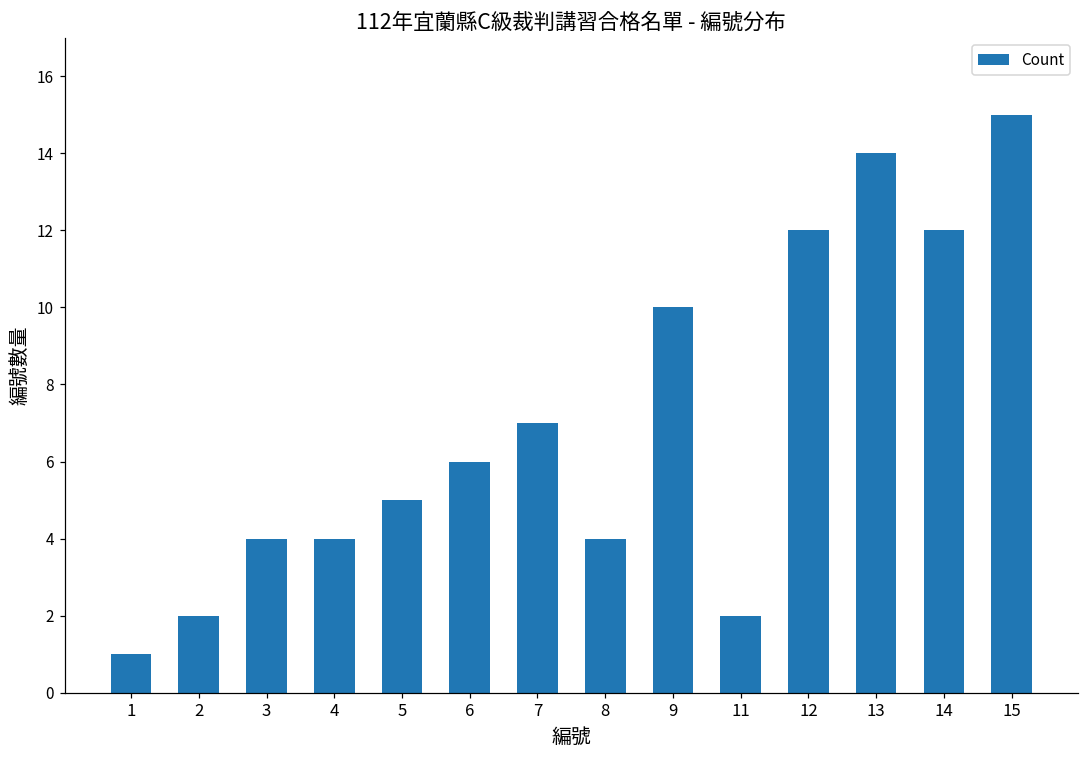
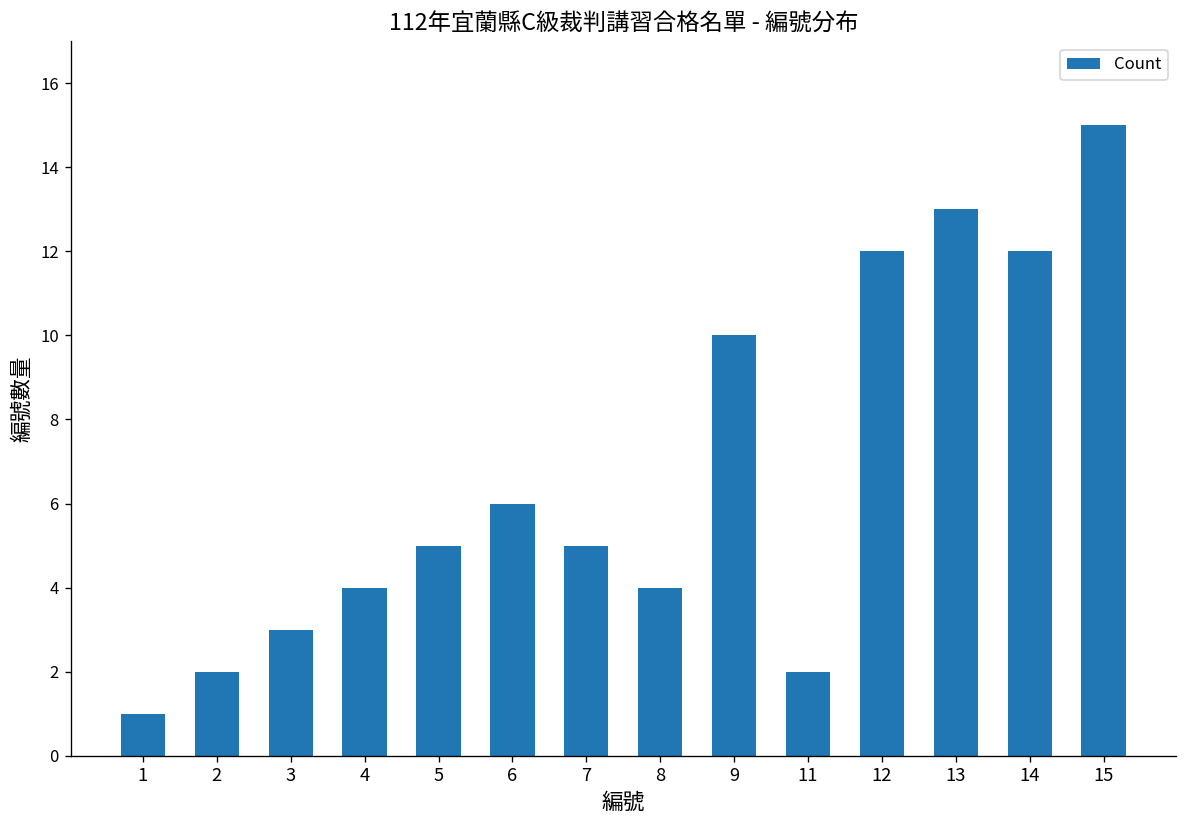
3: 4 -> 3
7: 7 -> 5
13: 14 -> 13
